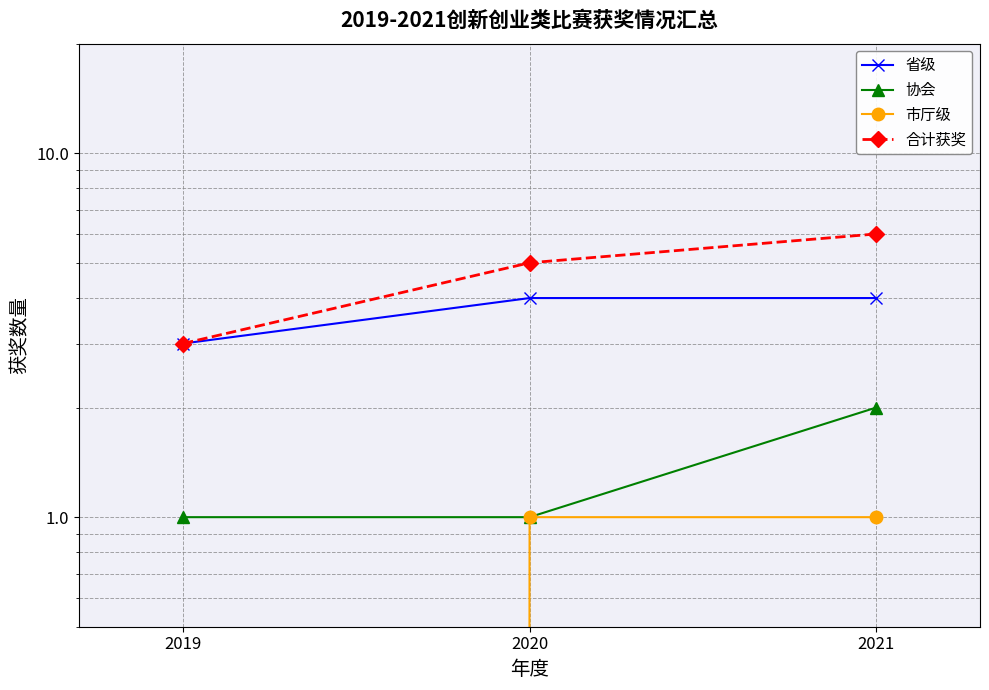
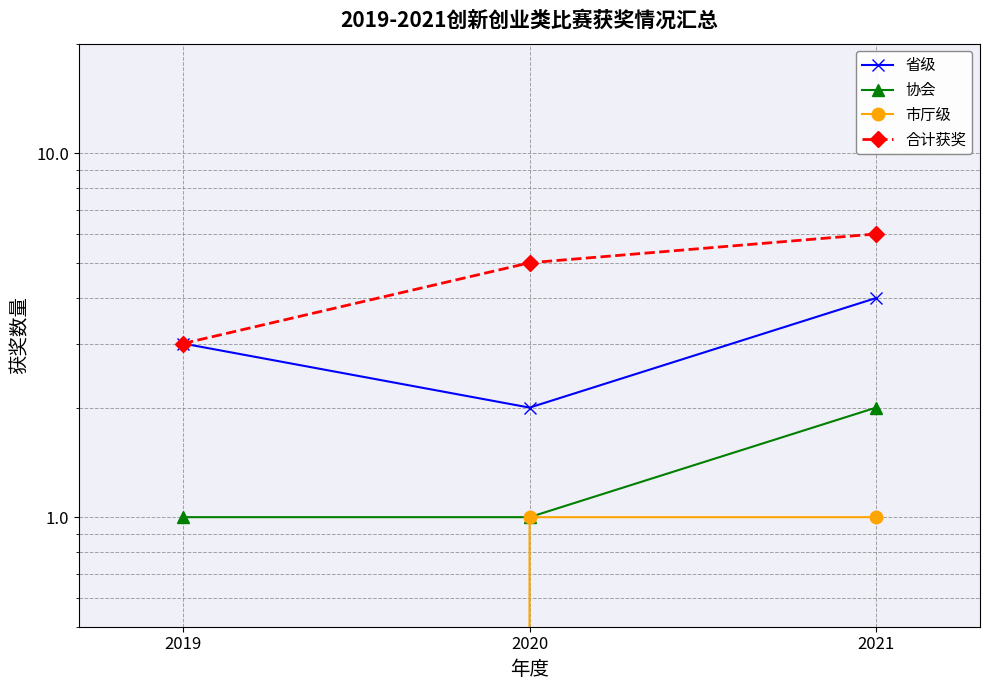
省级, 2020: 4 -> 2
